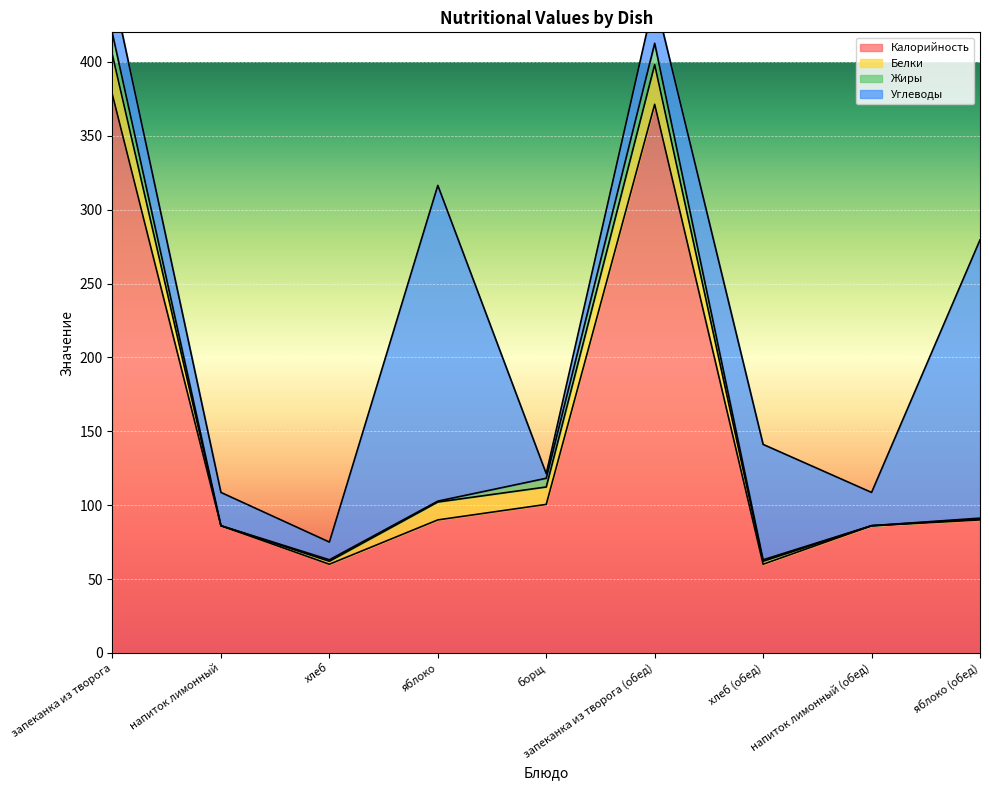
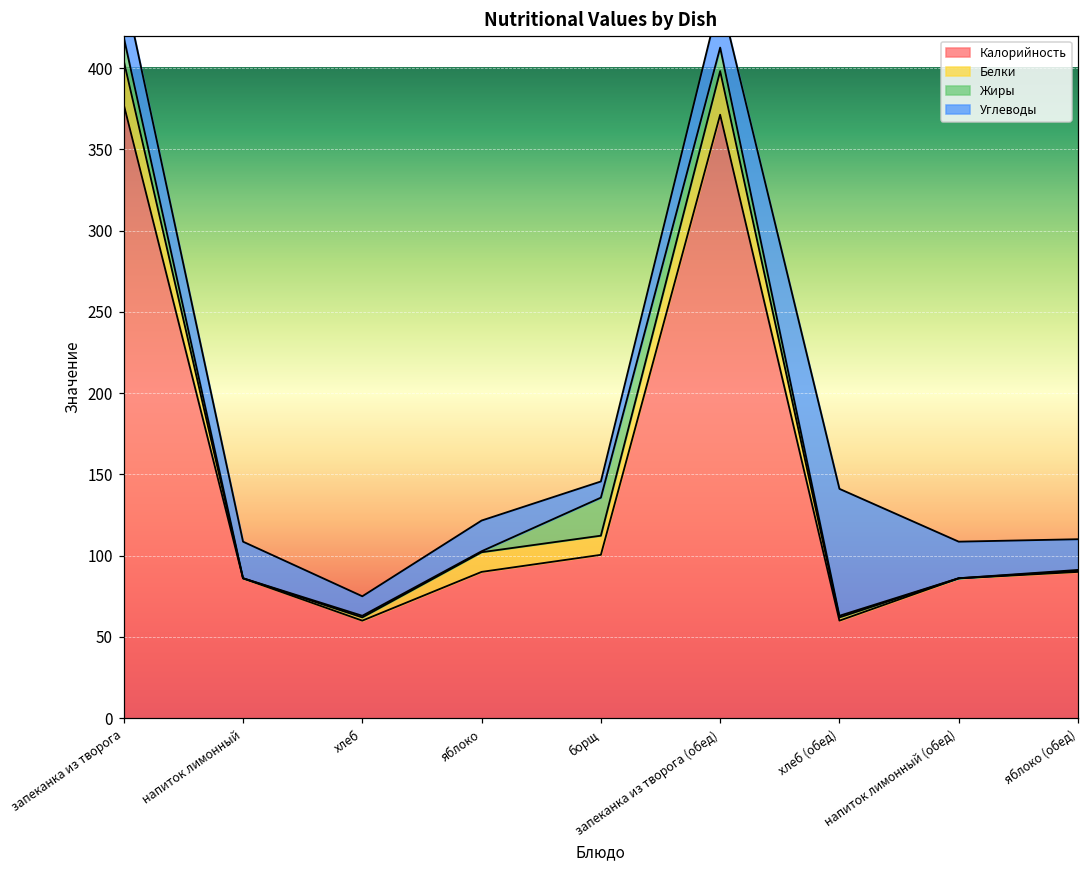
Углеводы, яблоко: 214 -> 19
Жиры, борщ: 6 -> 23
Углеводы, борщ: 3 -> 10
Углеводы, яблоко (обед): 188 -> 19
